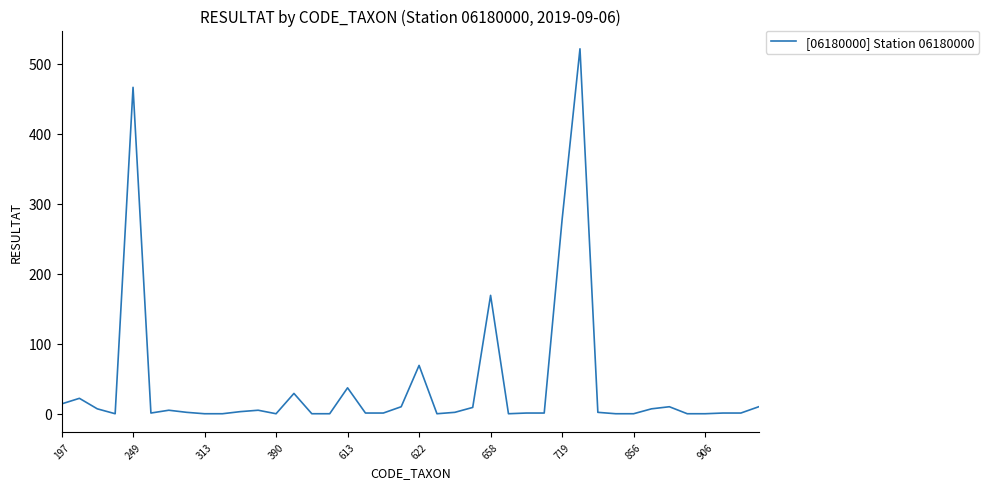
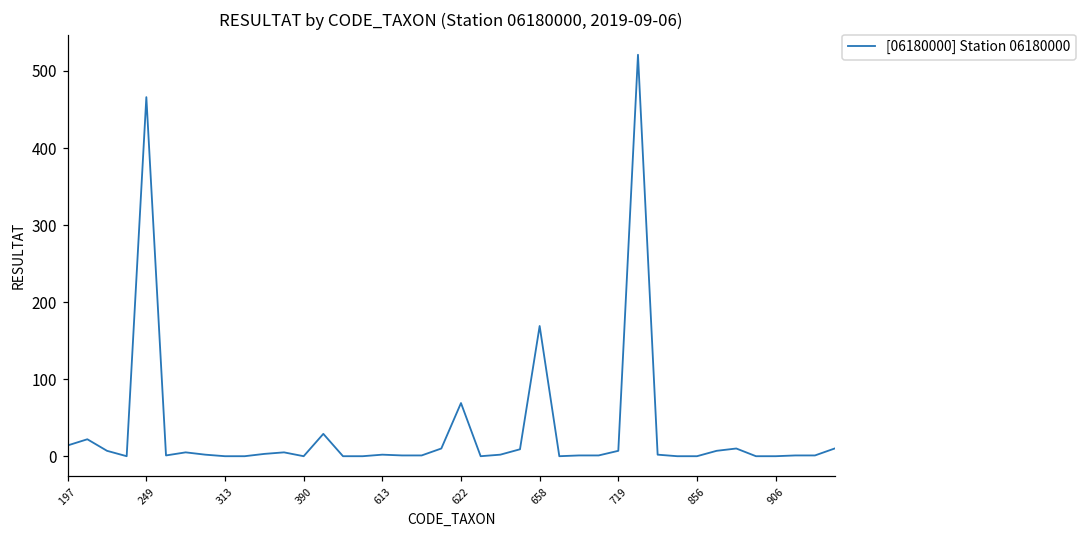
613: 40 -> 0
719: 280 -> 10
